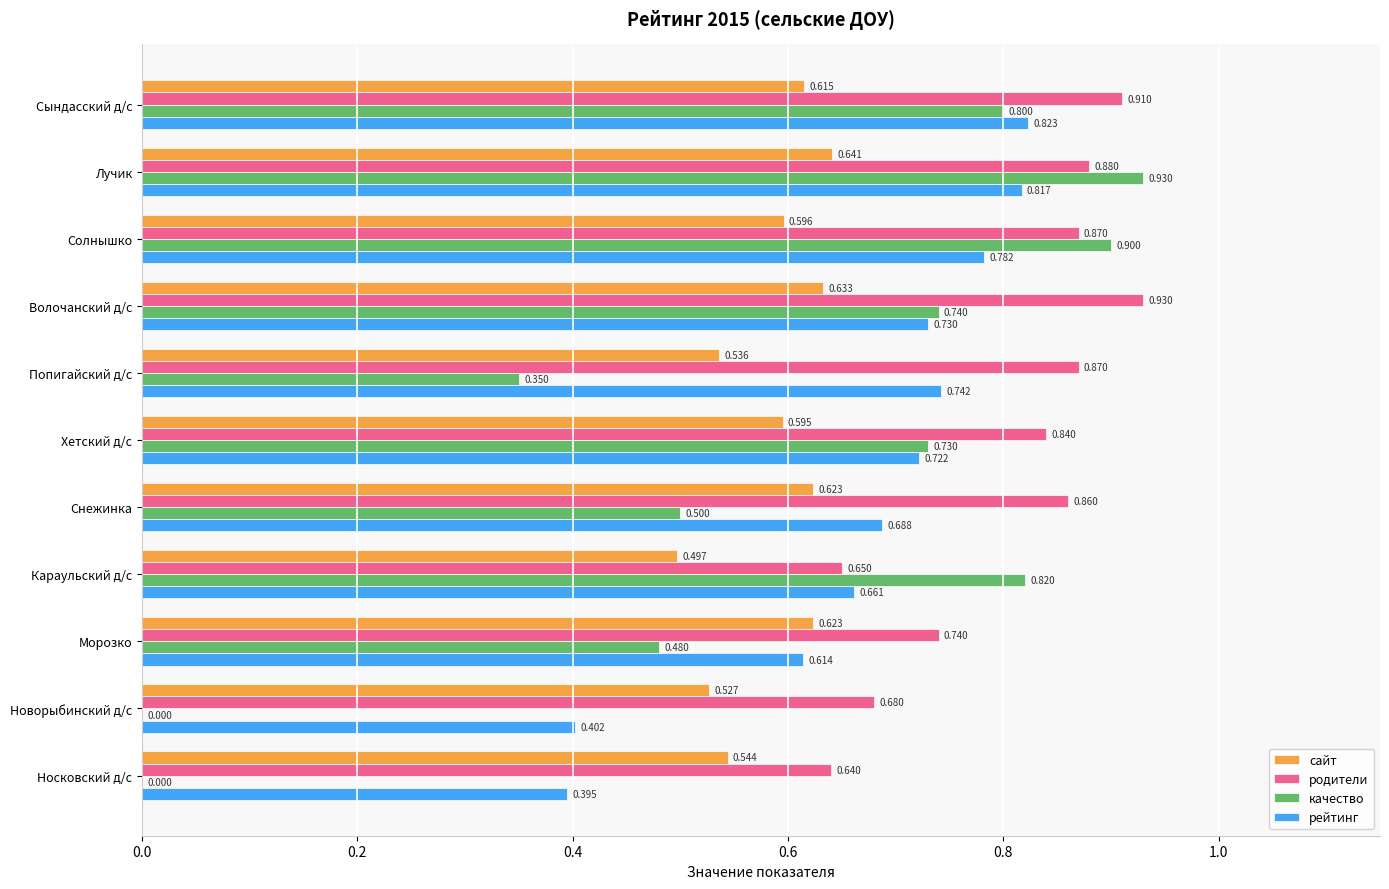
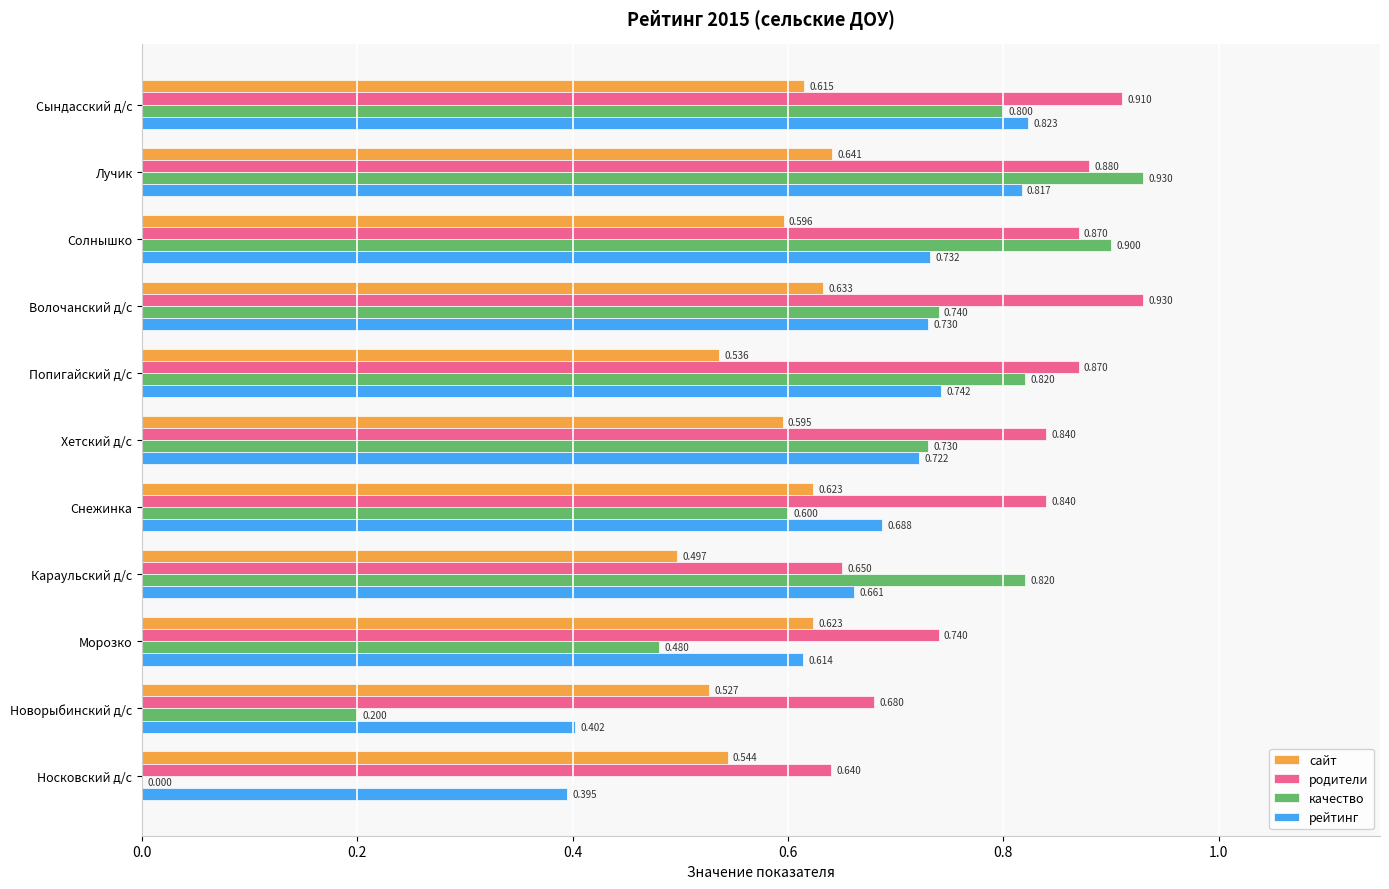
рейтинг, Солнышко: 0.782 -> 0.732
качество, Попигайский д/с: 0.350 -> 0.820
родители, Снежинка: 0.860 -> 0.840
качество, Снежинка: 0.500 -> 0.600
качество, Новорыбинский д/с: 0.000 -> 0.200
